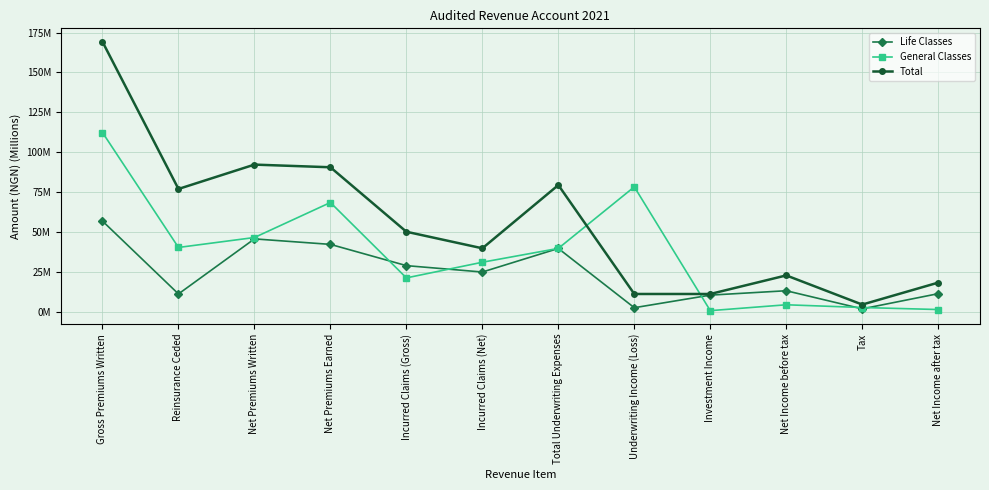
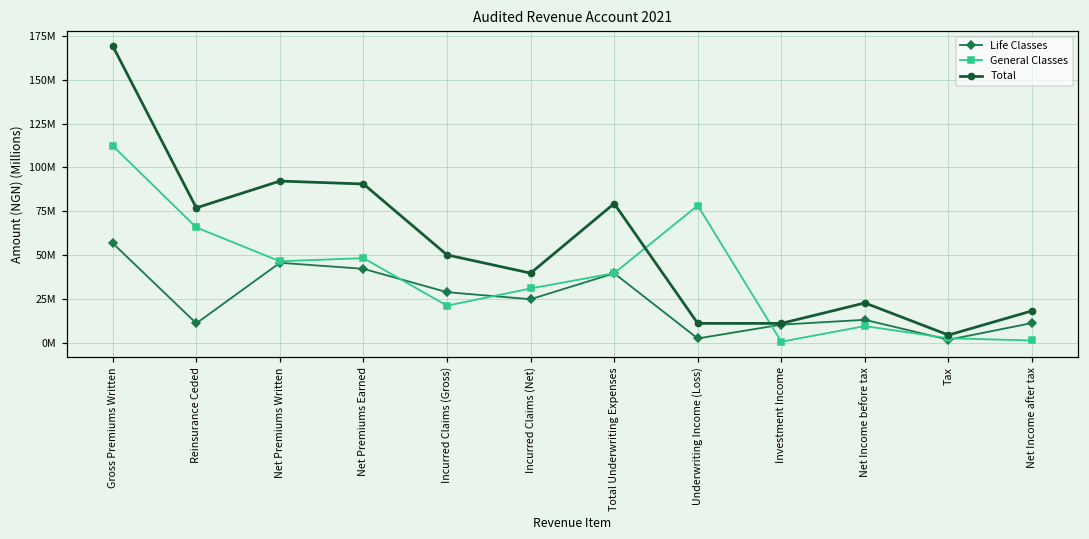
General Classes, Reinsurance Ceded: 40000000 -> 66000000
General Classes, Net Premiums Earned: 68000000 -> 48000000
General Classes, Net Income before tax: 4000000 -> 10000000
